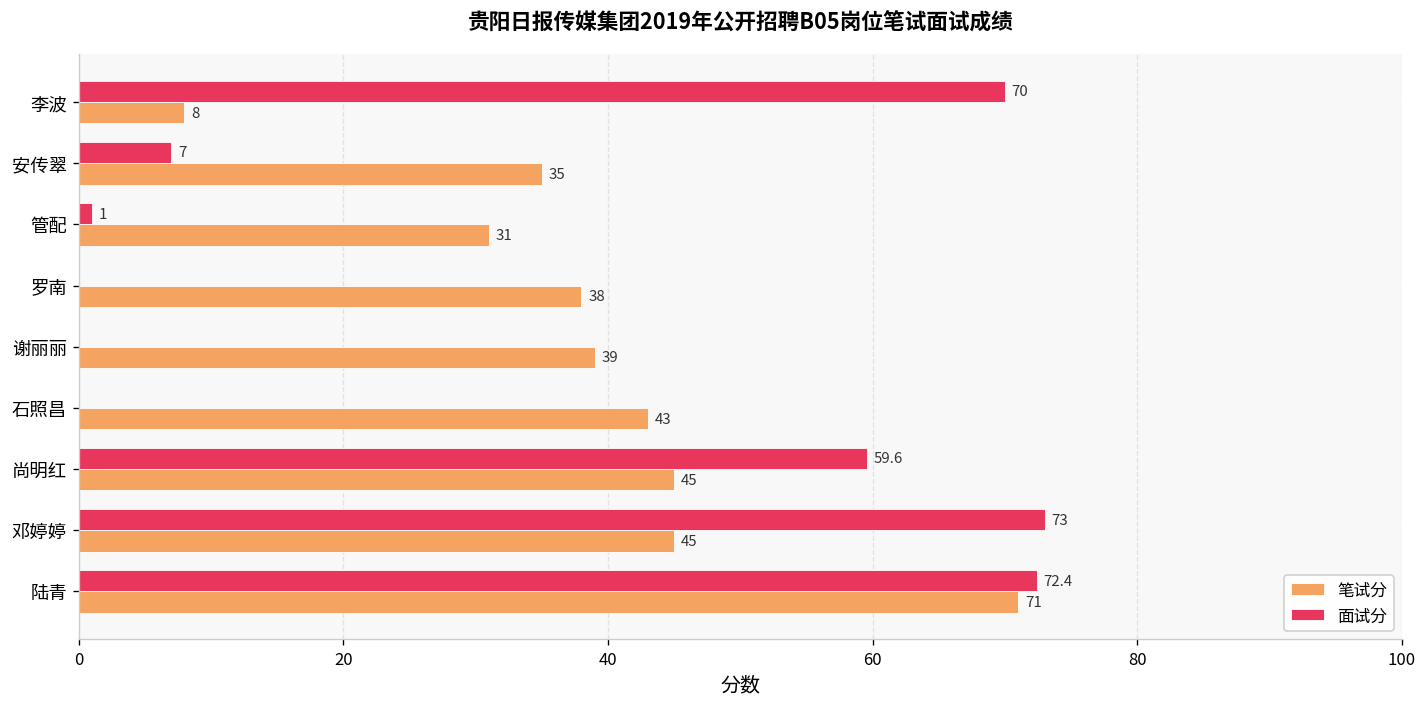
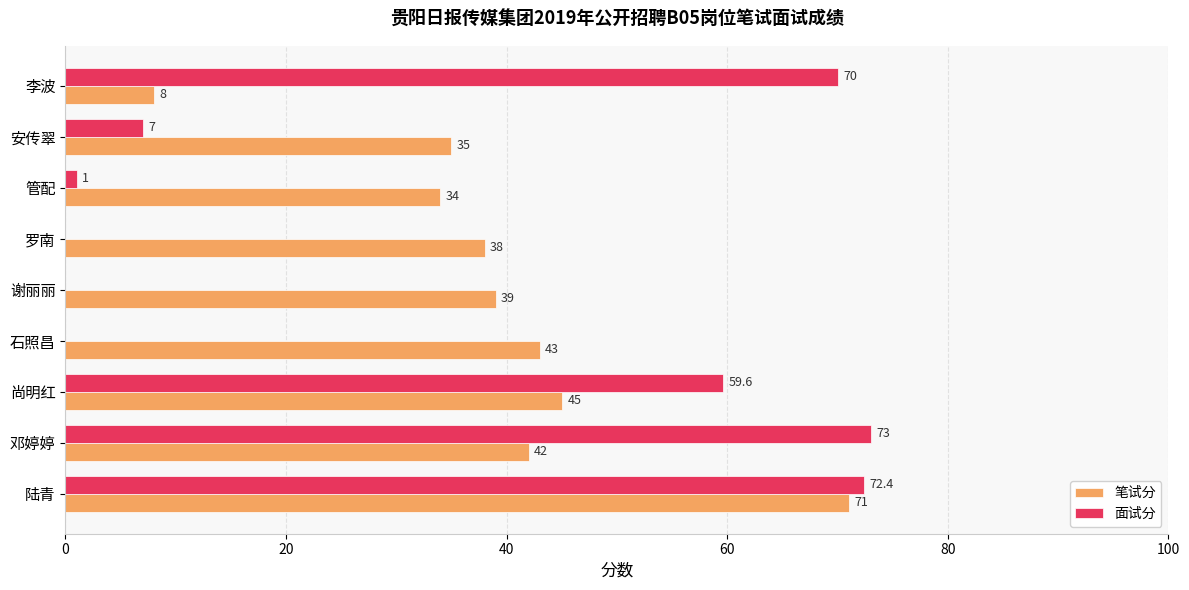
笔试分, 管配: 31 -> 34
笔试分, 邓婷婷: 45 -> 42
